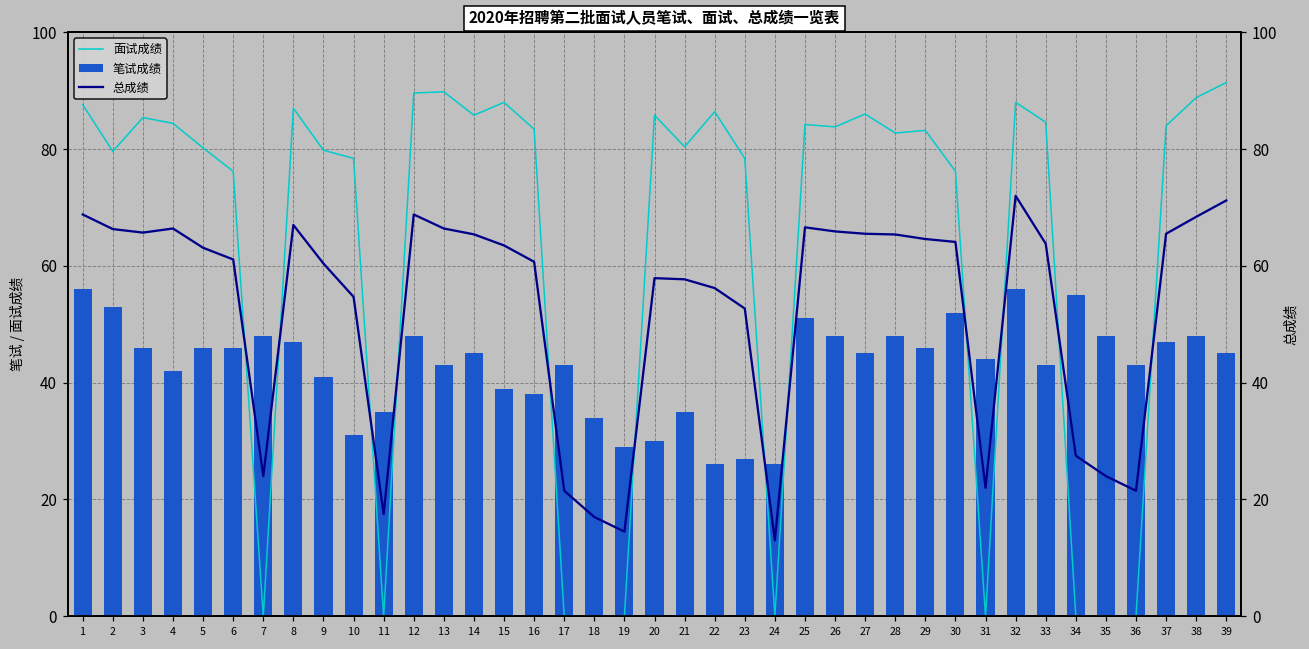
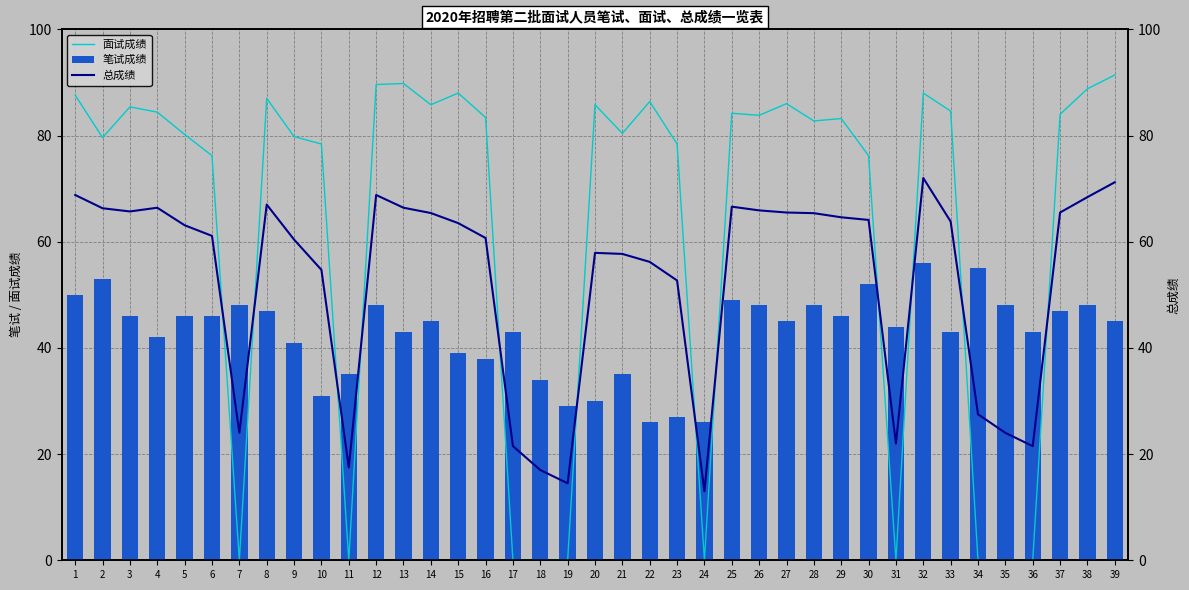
笔试成绩, 1: 56 -> 50
笔试成绩, 25: 51 -> 49
